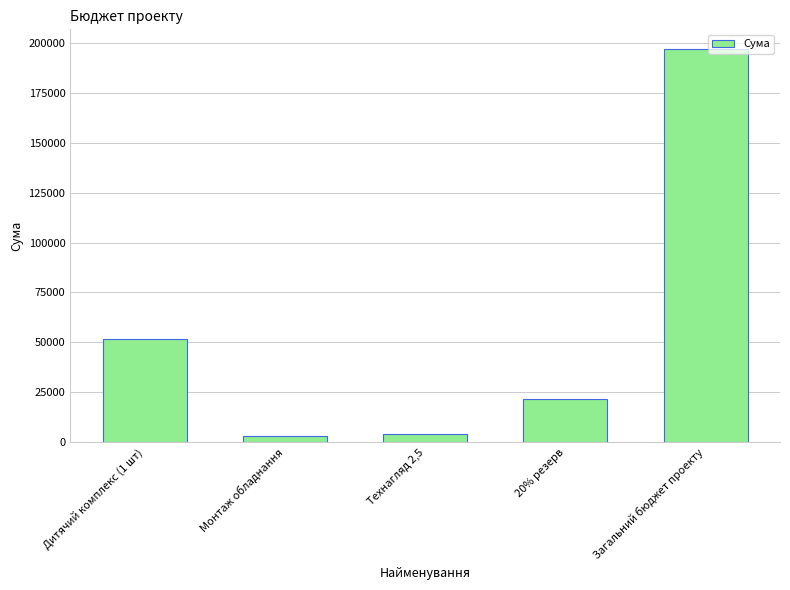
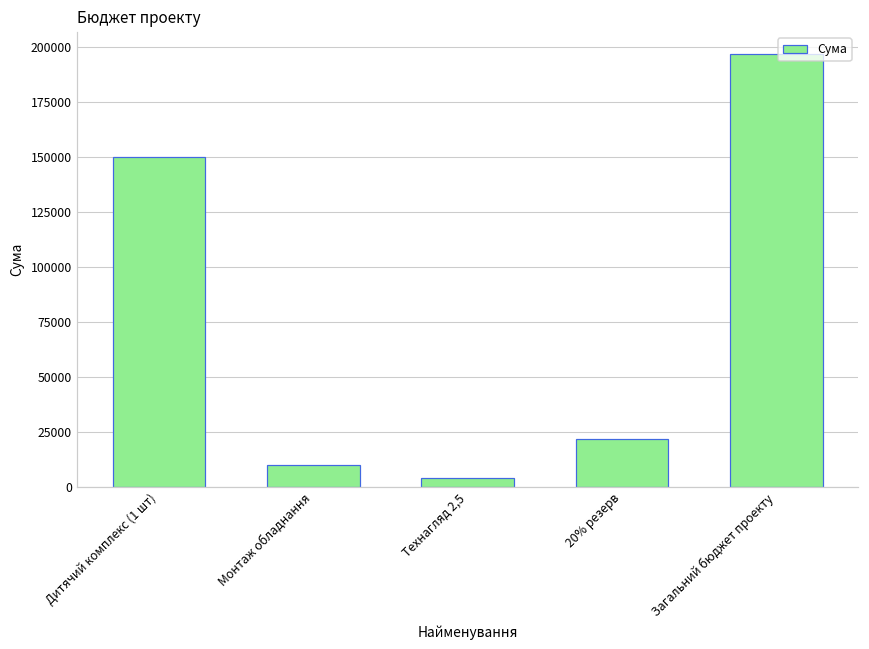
Дитячий комплекс (1 шт): 52000 -> 150000
Монтаж обладнання: 3000 -> 10000
